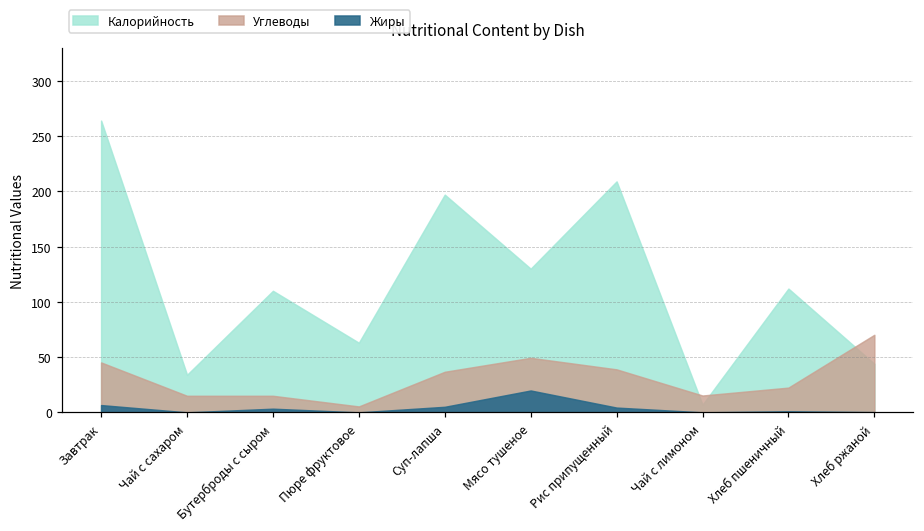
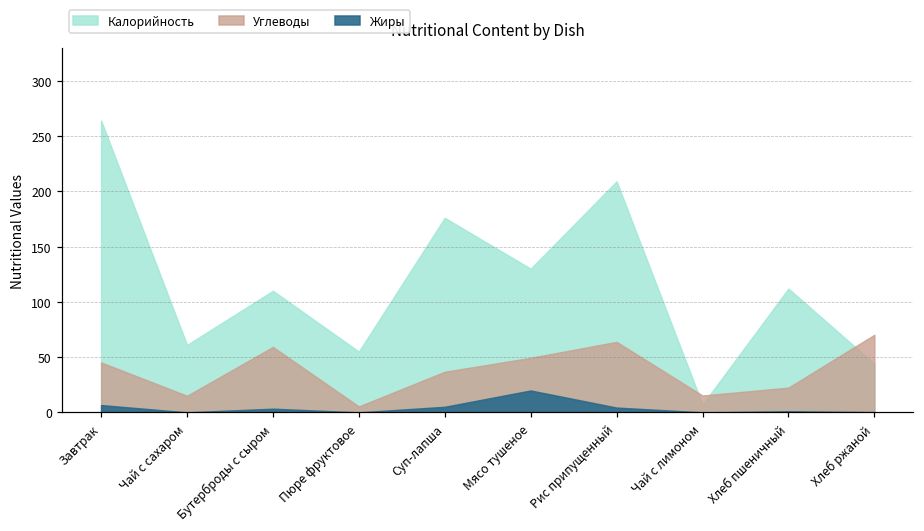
Калорийность, Чай с сахаром: 34 -> 61
Углеводы, Бутерброды с сыром: 15 -> 59
Калорийность, Пюре фруктовое: 63 -> 55
Калорийность, Суп-лапша: 197 -> 176
Углеводы, Рис припущенный: 39 -> 64
